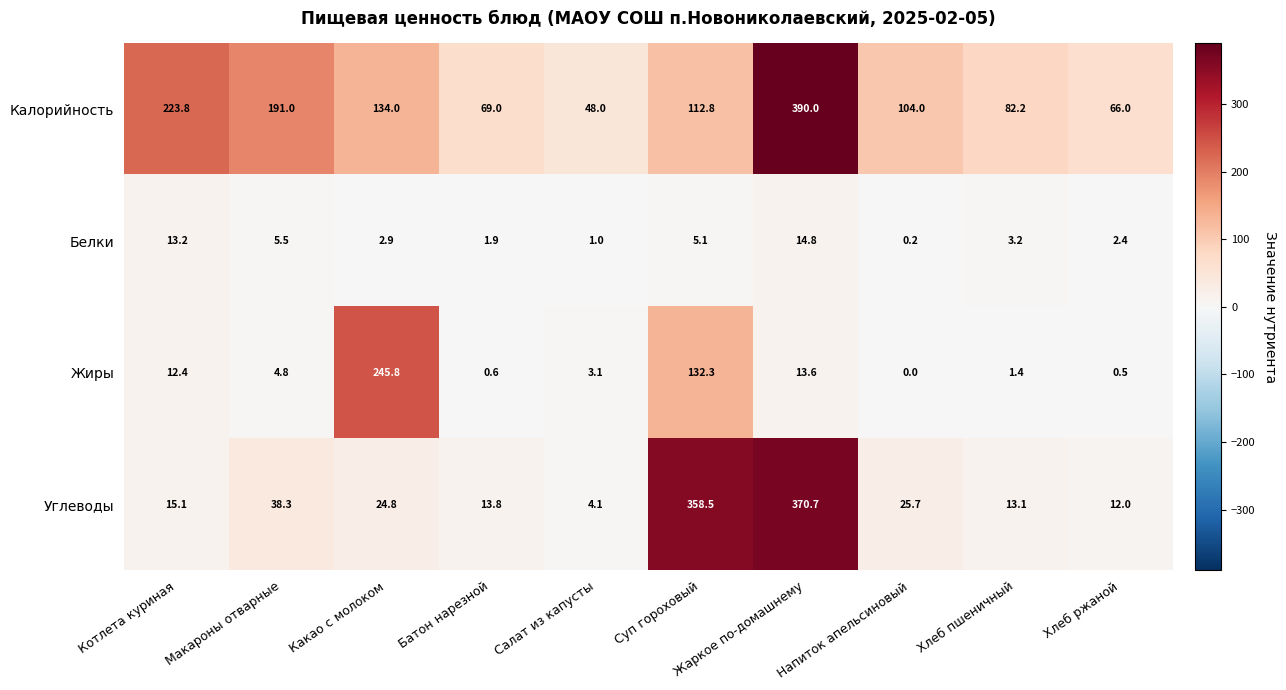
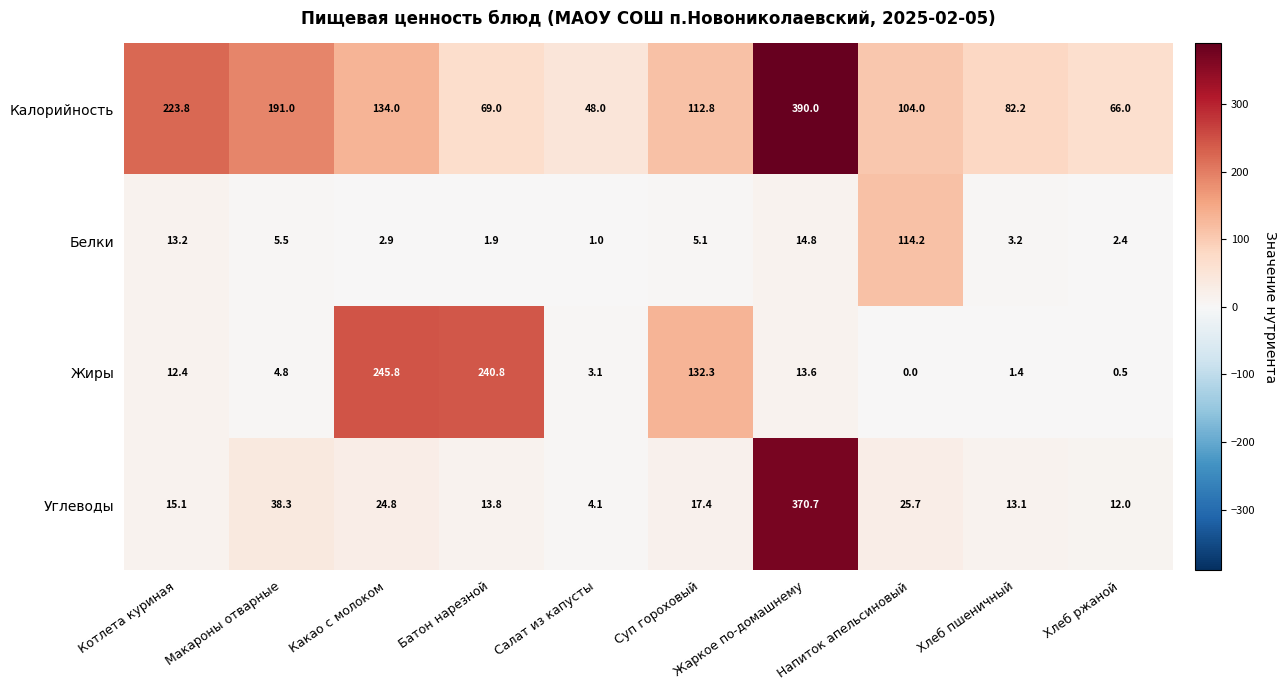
Белки, Напиток апельсиновый: 0.2 -> 114.2
Жиры, Батон нарезной: 0.6 -> 240.8
Углеводы, Суп гороховый: 358.5 -> 17.4
